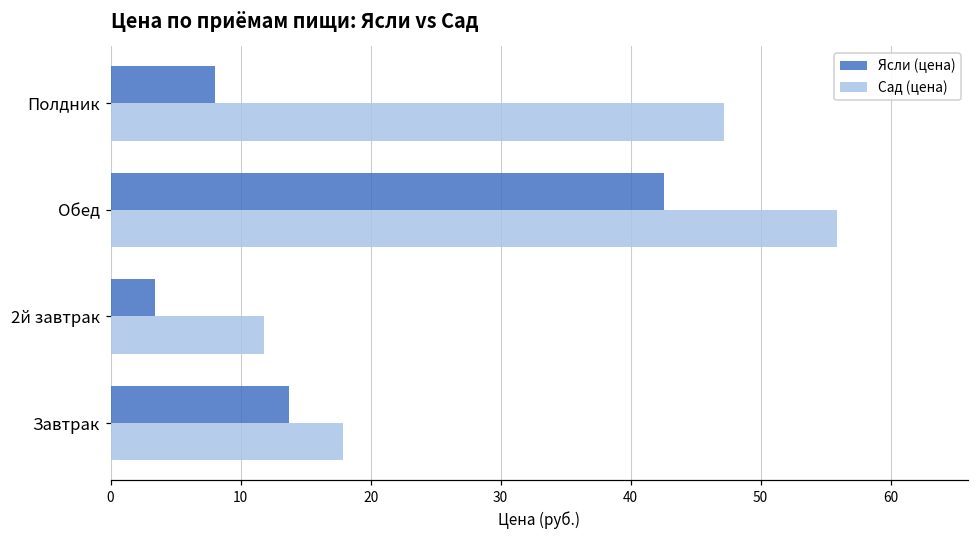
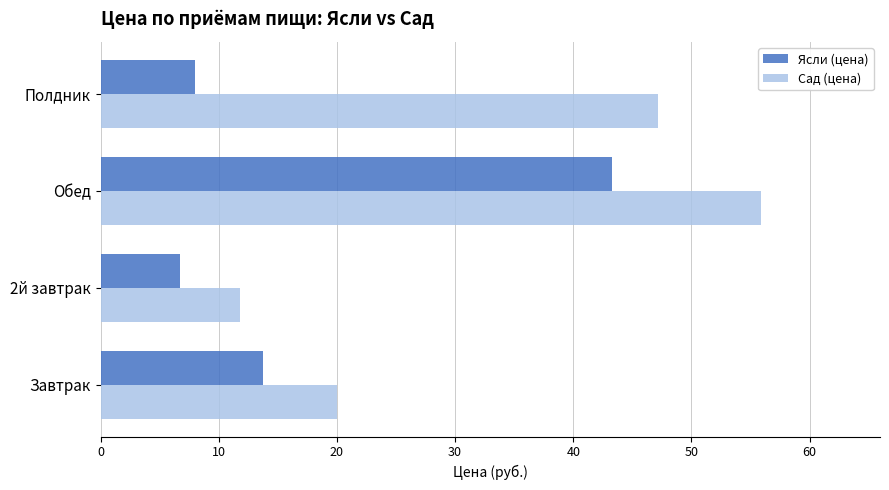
Ясли (цена), Обед: 42.6 -> 43.3
Ясли (цена), 2й завтрак: 3.4 -> 6.7
Сад (цена), Завтрак: 17.8 -> 20.0
